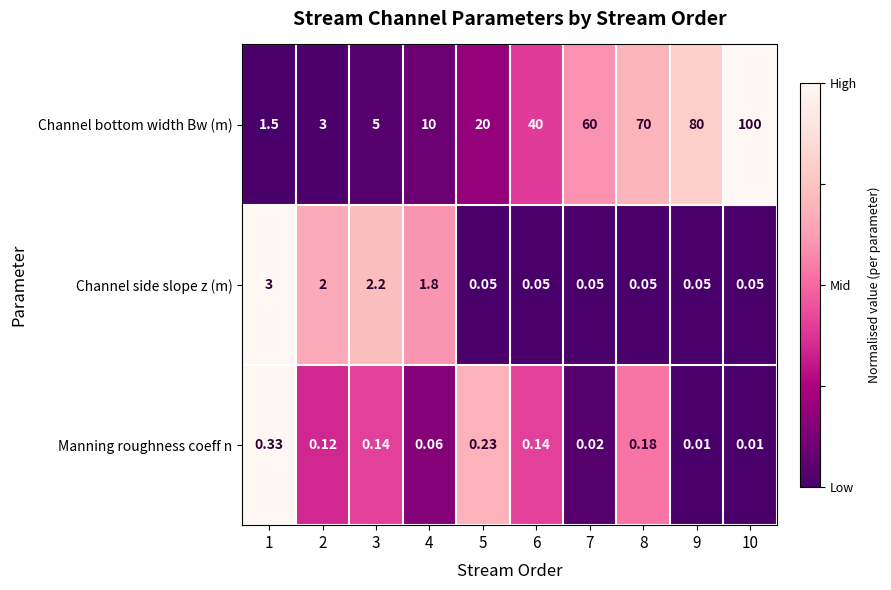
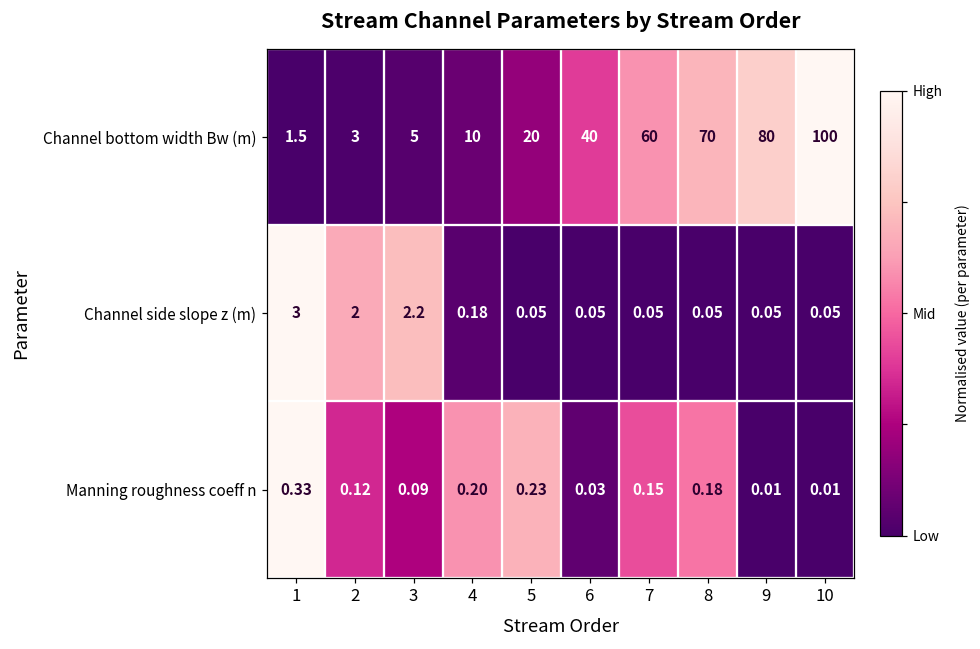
Channel side slope z (m), 4: 1.8 -> 0.18
Manning roughness coeff n, 3: 0.14 -> 0.09
Manning roughness coeff n, 4: 0.06 -> 0.20
Manning roughness coeff n, 6: 0.14 -> 0.03
Manning roughness coeff n, 7: 0.02 -> 0.15
